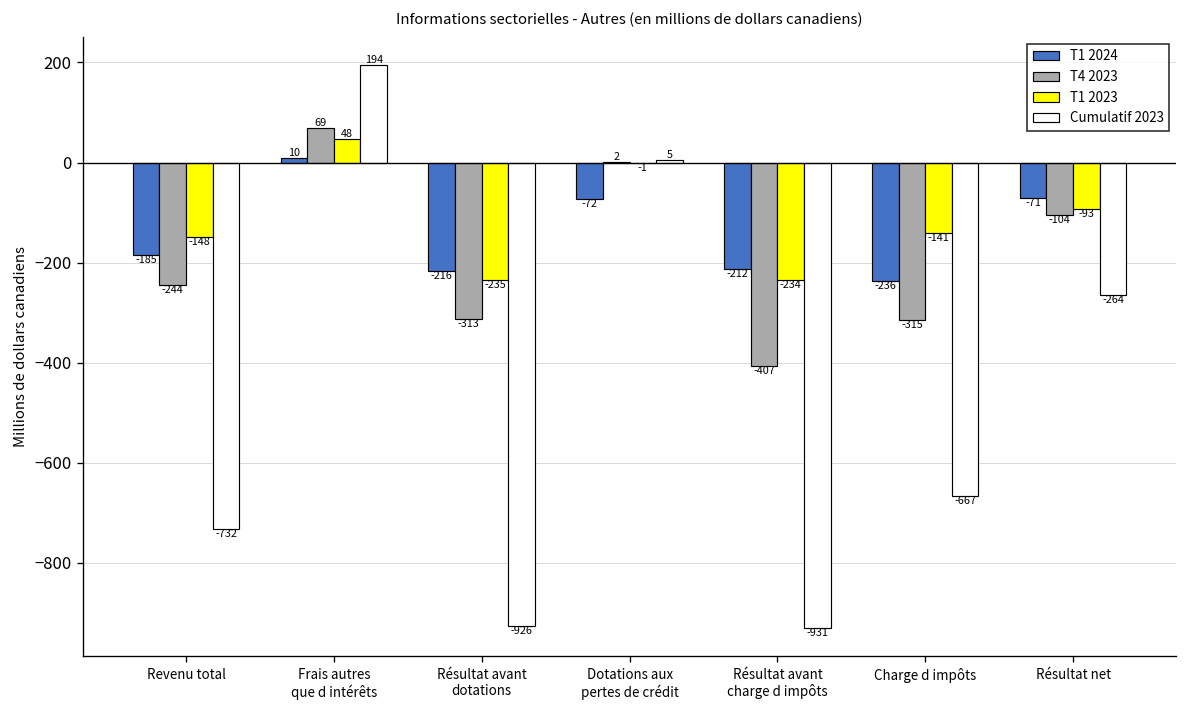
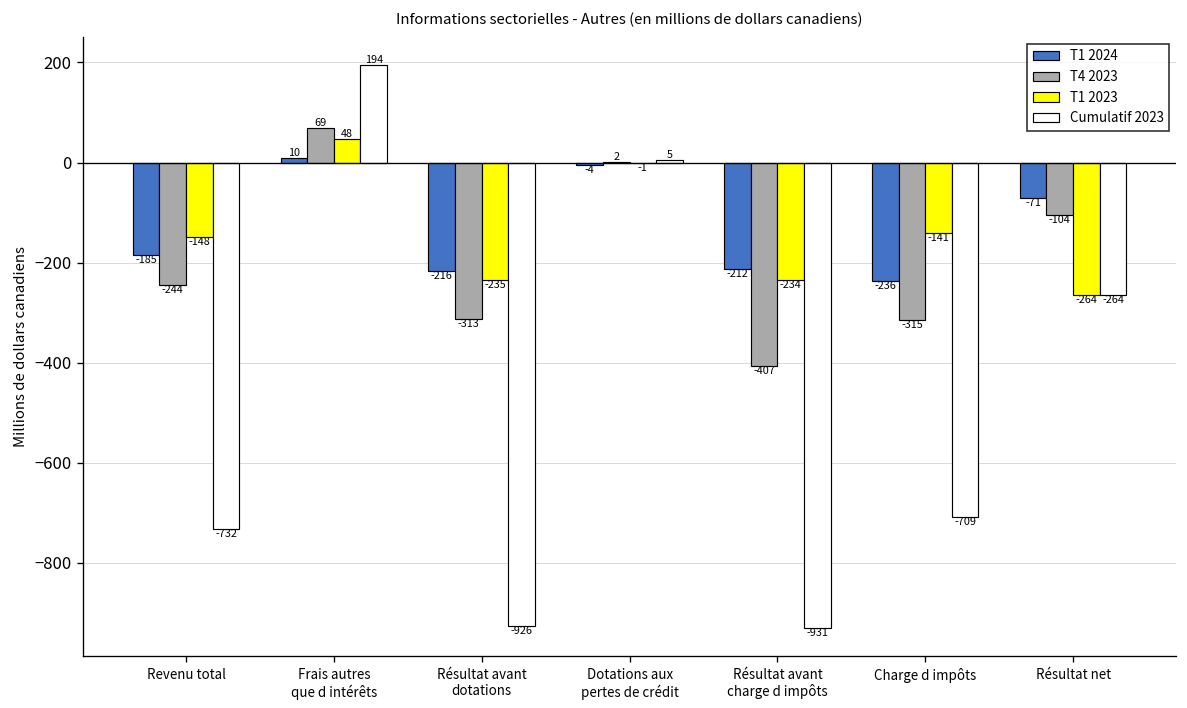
T1 2024, Dotations aux pertes de crédit: -72 -> -4
Cumulatif 2023, Charge d impôts: -667 -> -709
T1 2023, Résultat net: -93 -> -264
